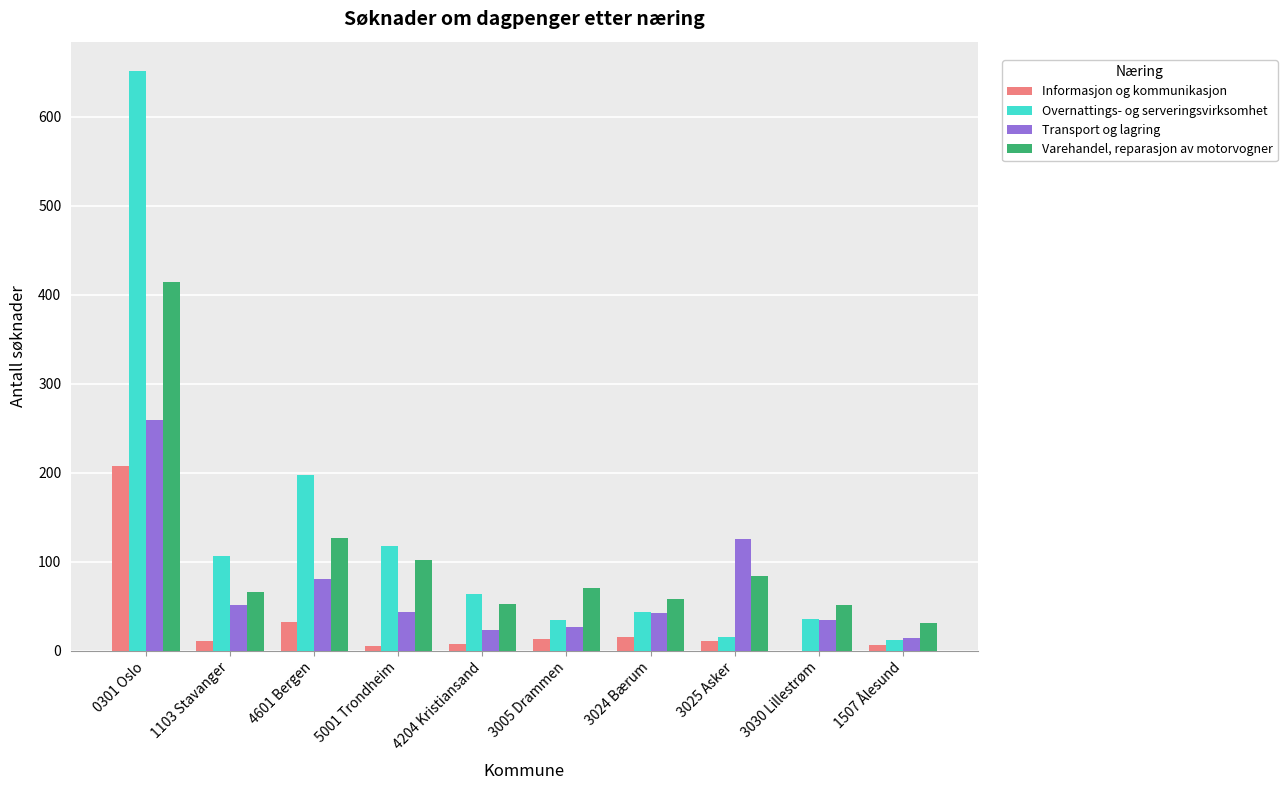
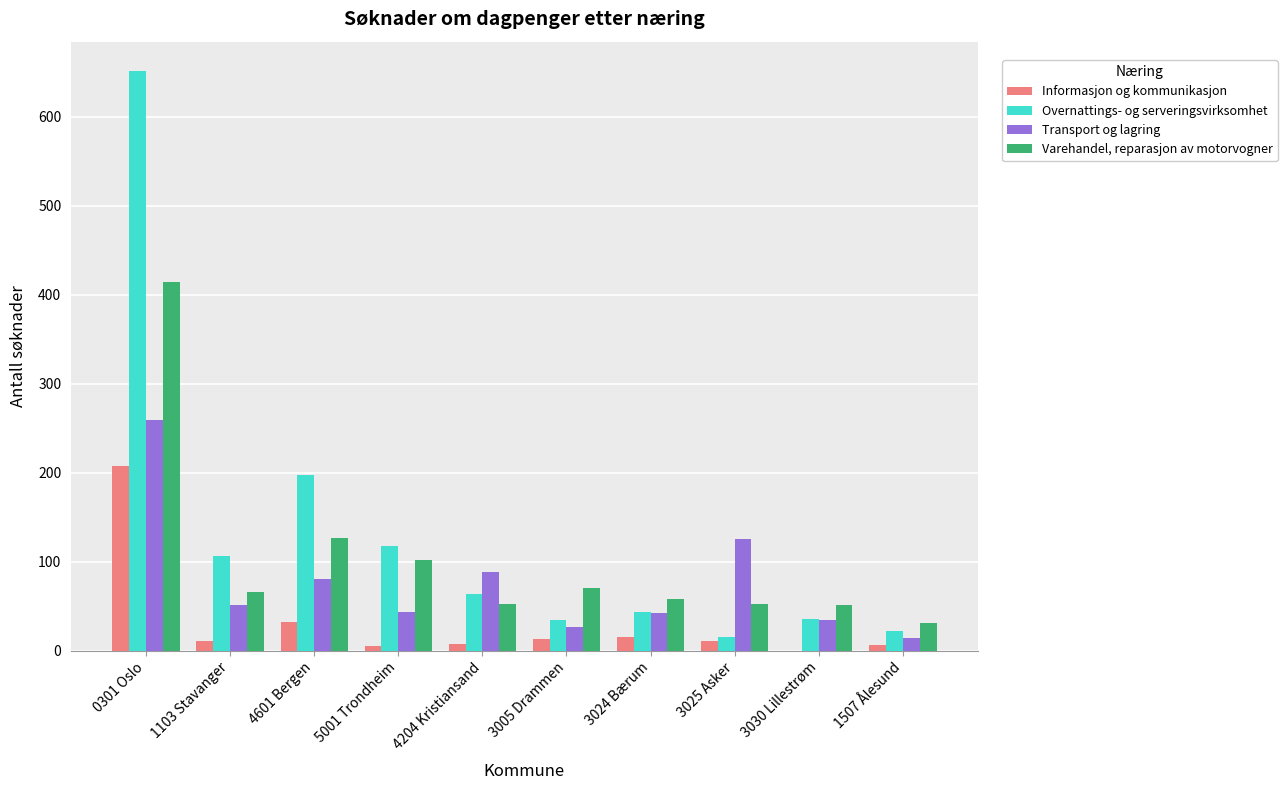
Transport og lagring, 4204 Kristiansand: 20 -> 90
Varehandel, reparasjon av motorvogner, 3025 Asker: 80 -> 50
Overnattings- og serveringsvirksomhet, 1507 Ålesund: 10 -> 20
